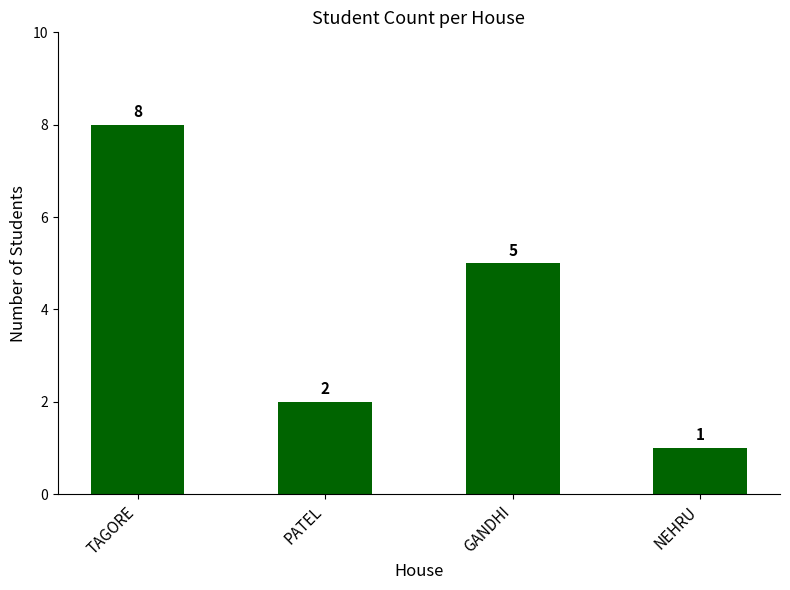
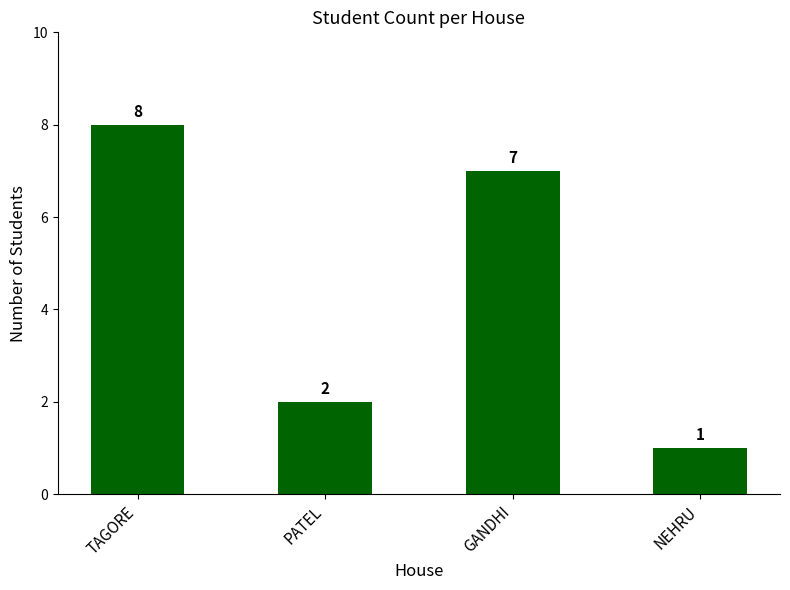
GANDHI: 5 -> 7
